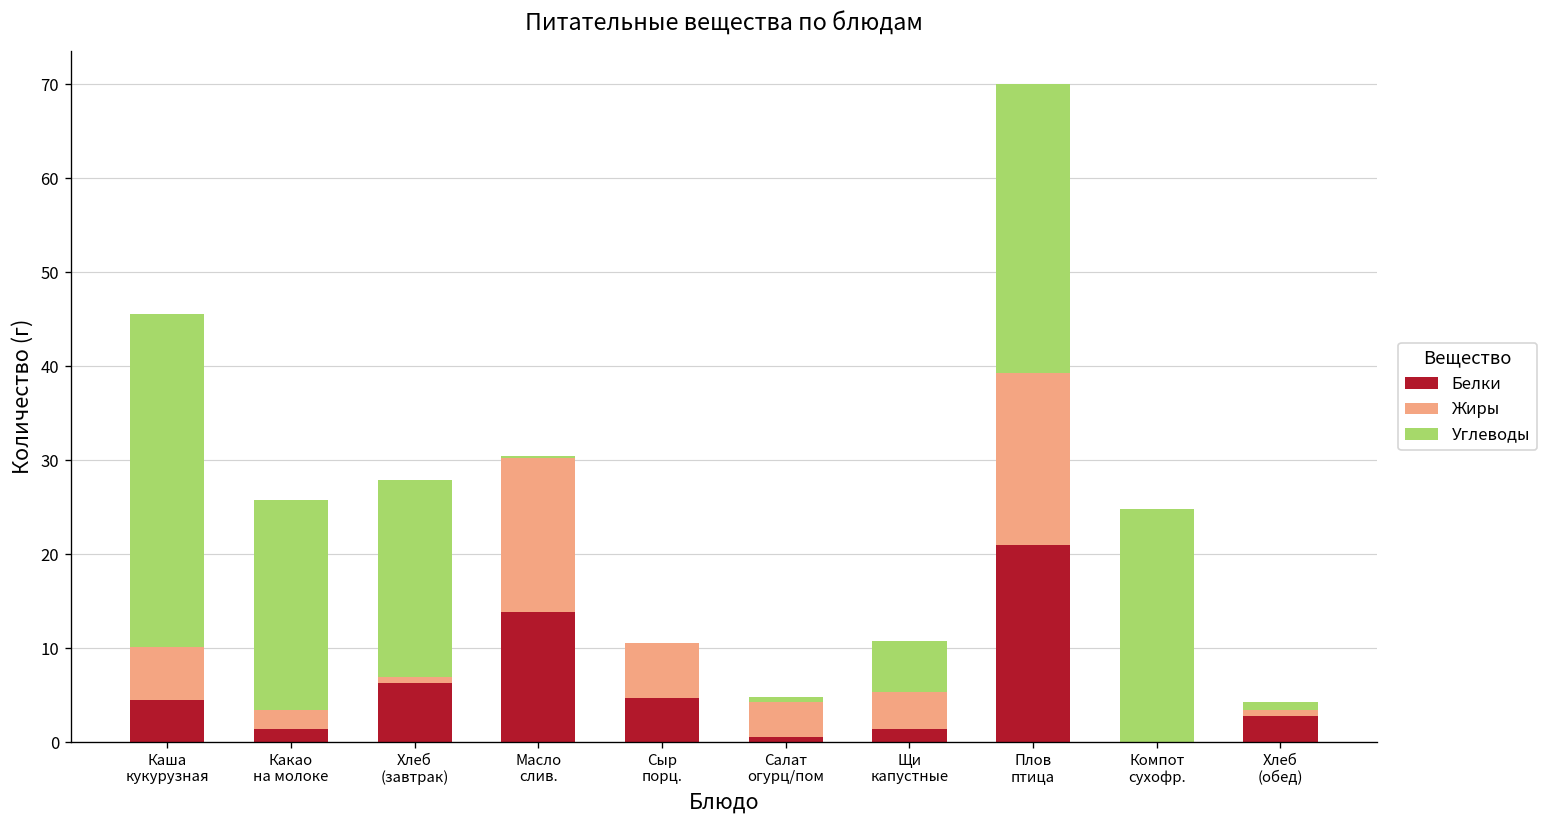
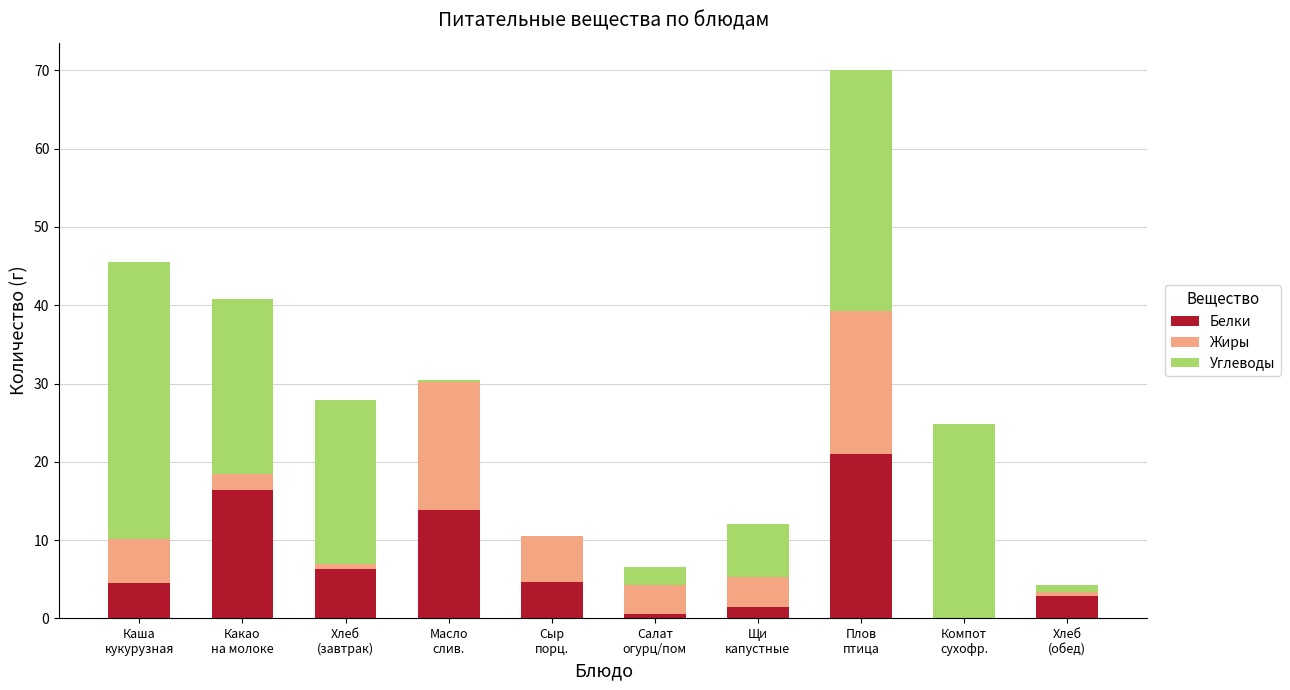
Белки, Какао на молоке: 1 -> 16
Углеводы, Салат огурц/пом: 1 -> 2
Углеводы, Щи капустные: 5 -> 7
